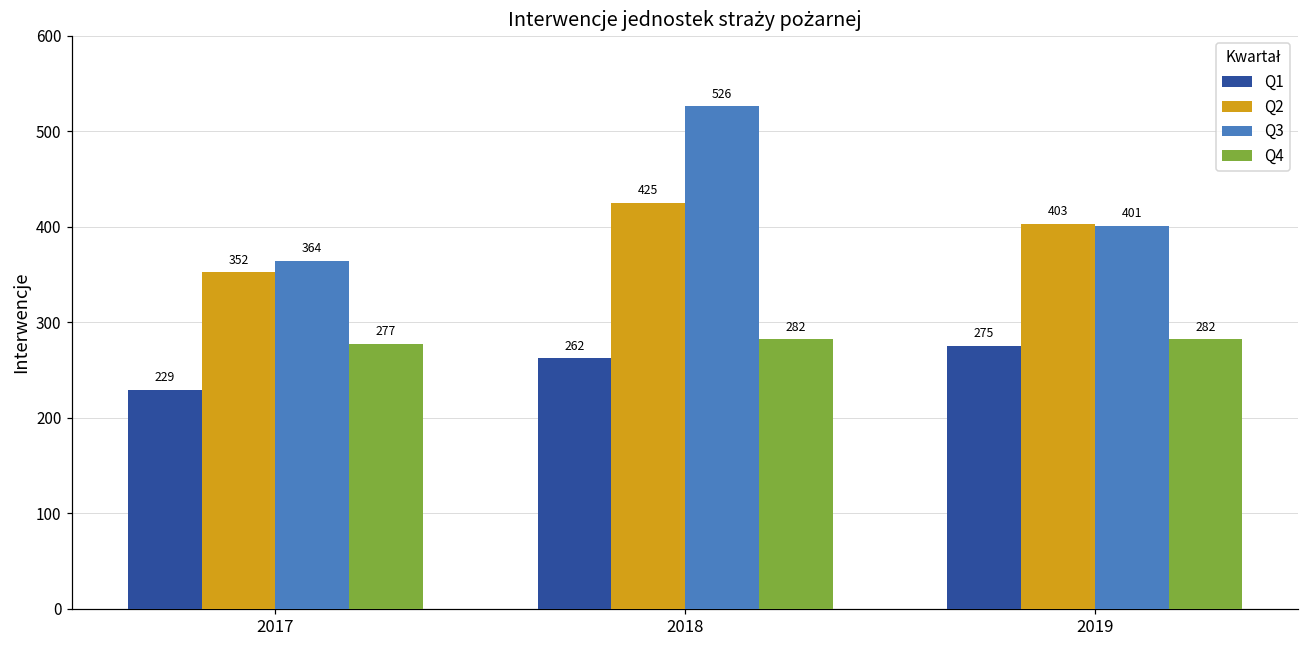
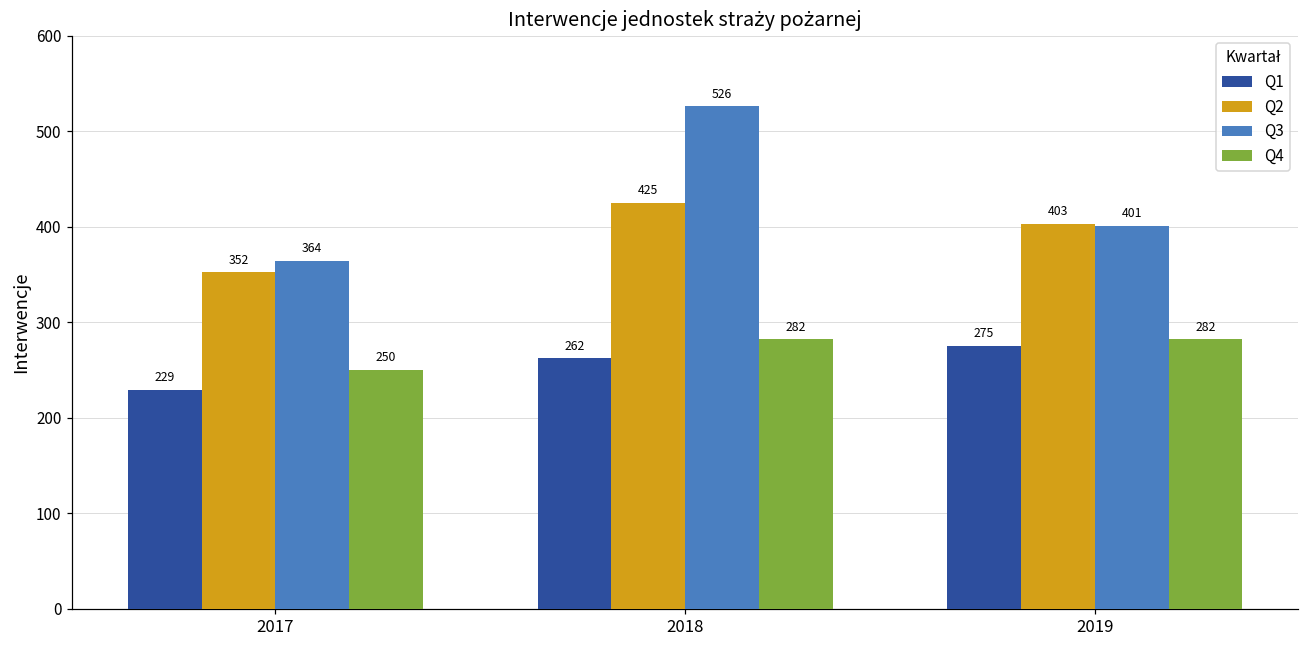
Q4, 2017: 277 -> 250
